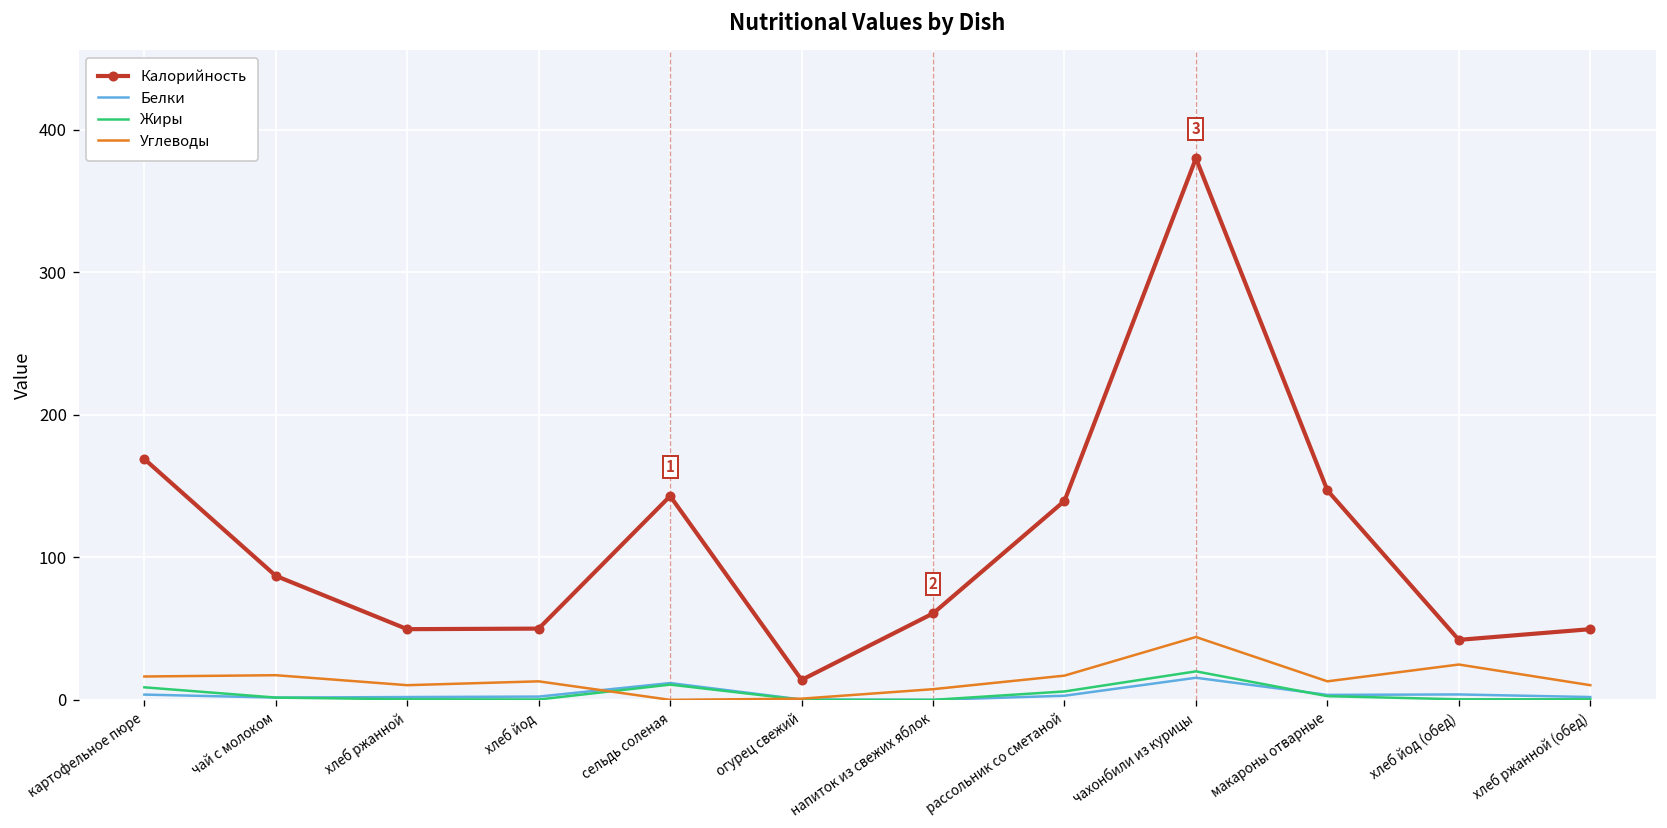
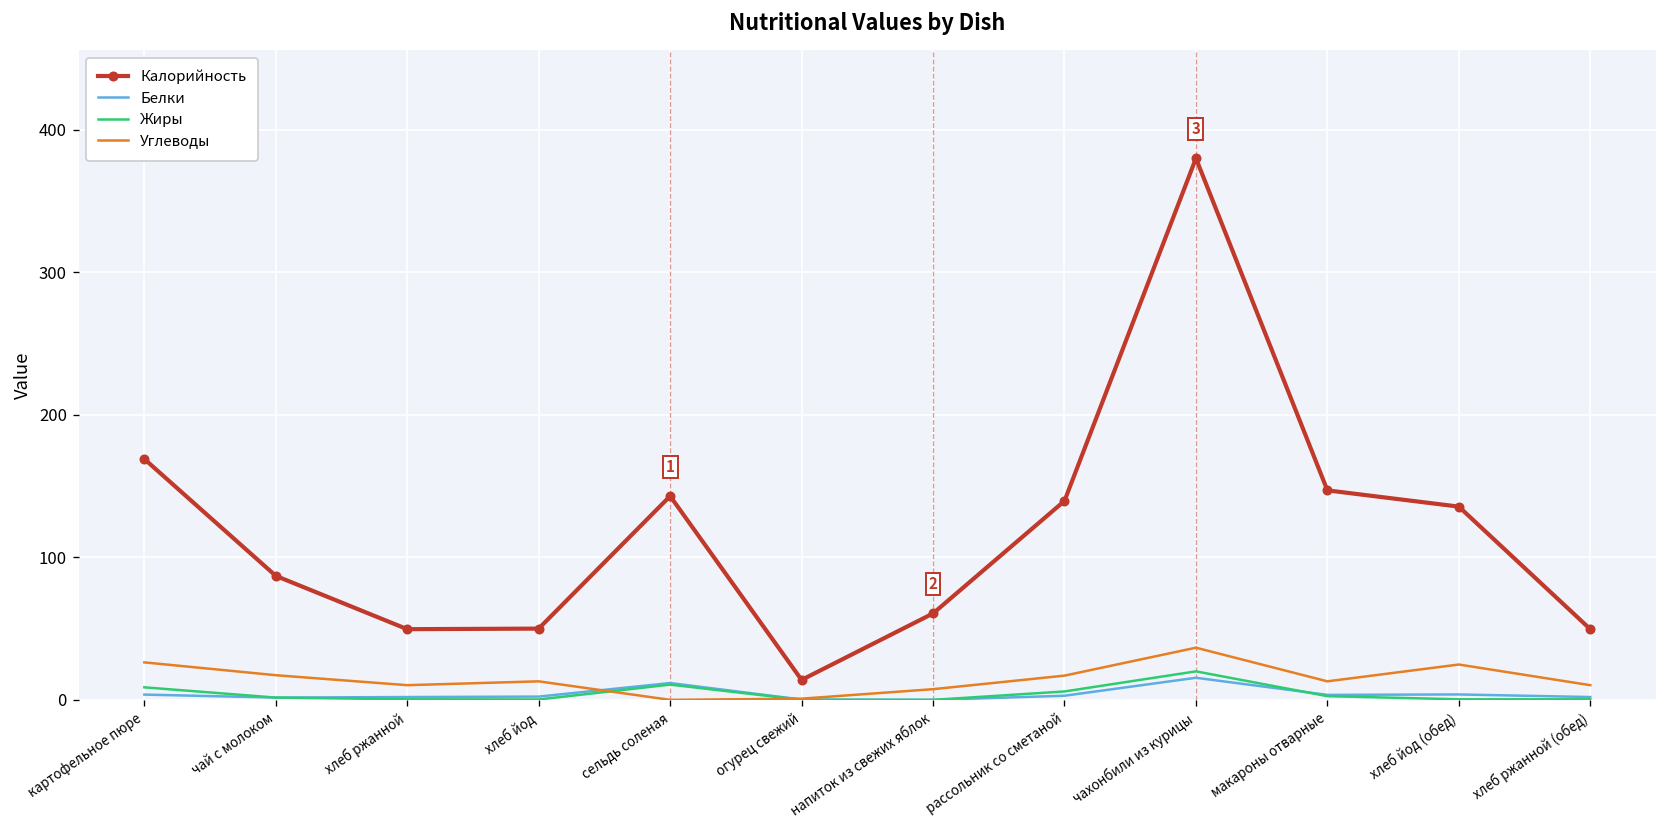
Углеводы, картофельное пюре: 16 -> 26
Углеводы, чахонбили из курицы: 44 -> 37
Калорийность, хлеб йод (обед): 42 -> 136
